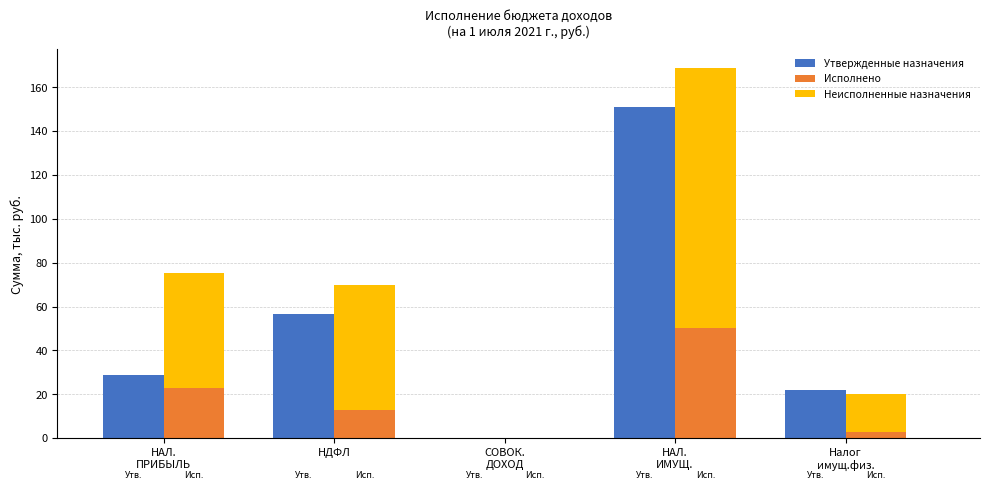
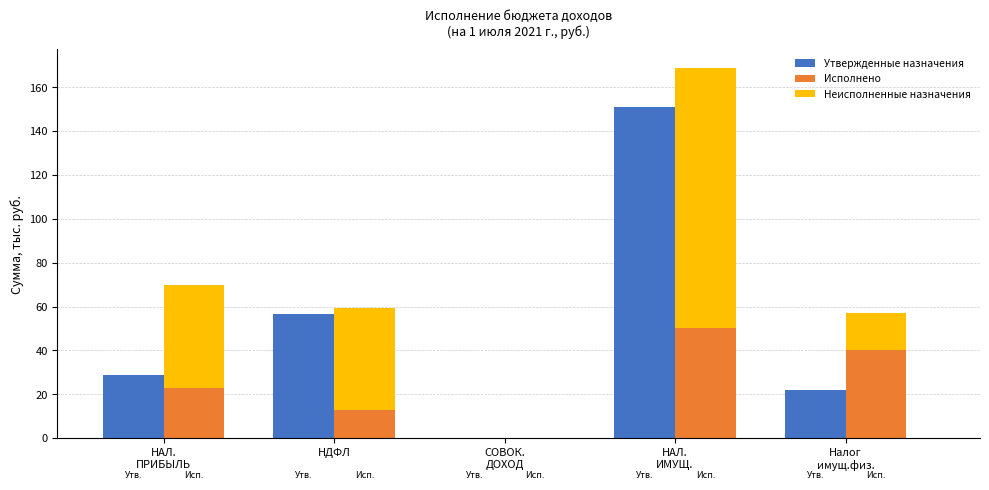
Неисполненные назначения, НАЛ. ПРИБЫЛЬ: 53 -> 47
Неисполненные назначения, НДФЛ: 57 -> 47
Исполнено, Налог имущ.физ.: 3 -> 40
